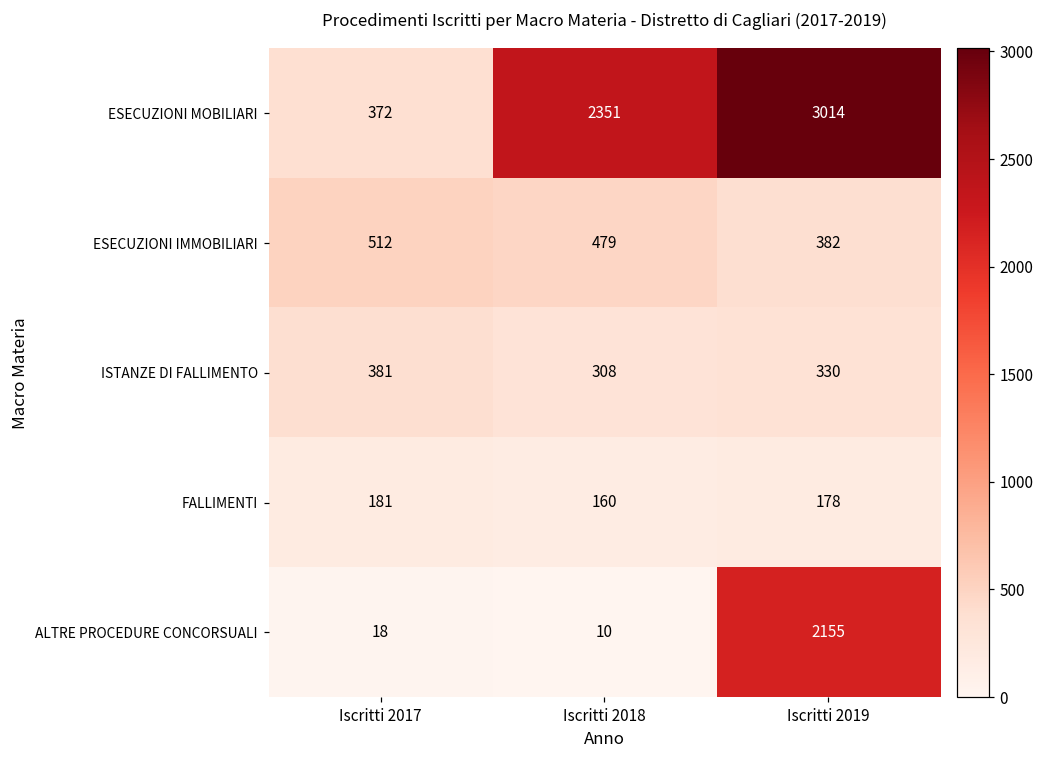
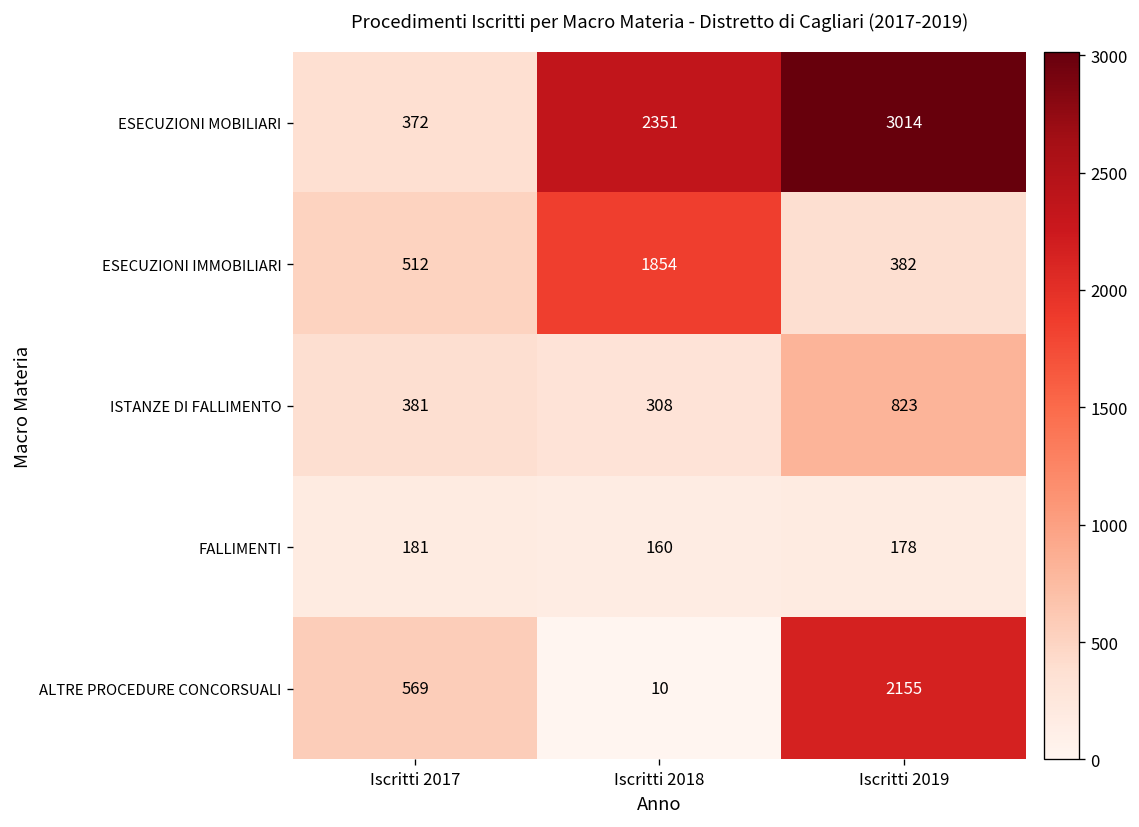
ESECUZIONI IMMOBILIARI, Iscritti 2018: 479 -> 1854
ISTANZE DI FALLIMENTO, Iscritti 2019: 330 -> 823
ALTRE PROCEDURE CONCORSUALI, Iscritti 2017: 18 -> 569
